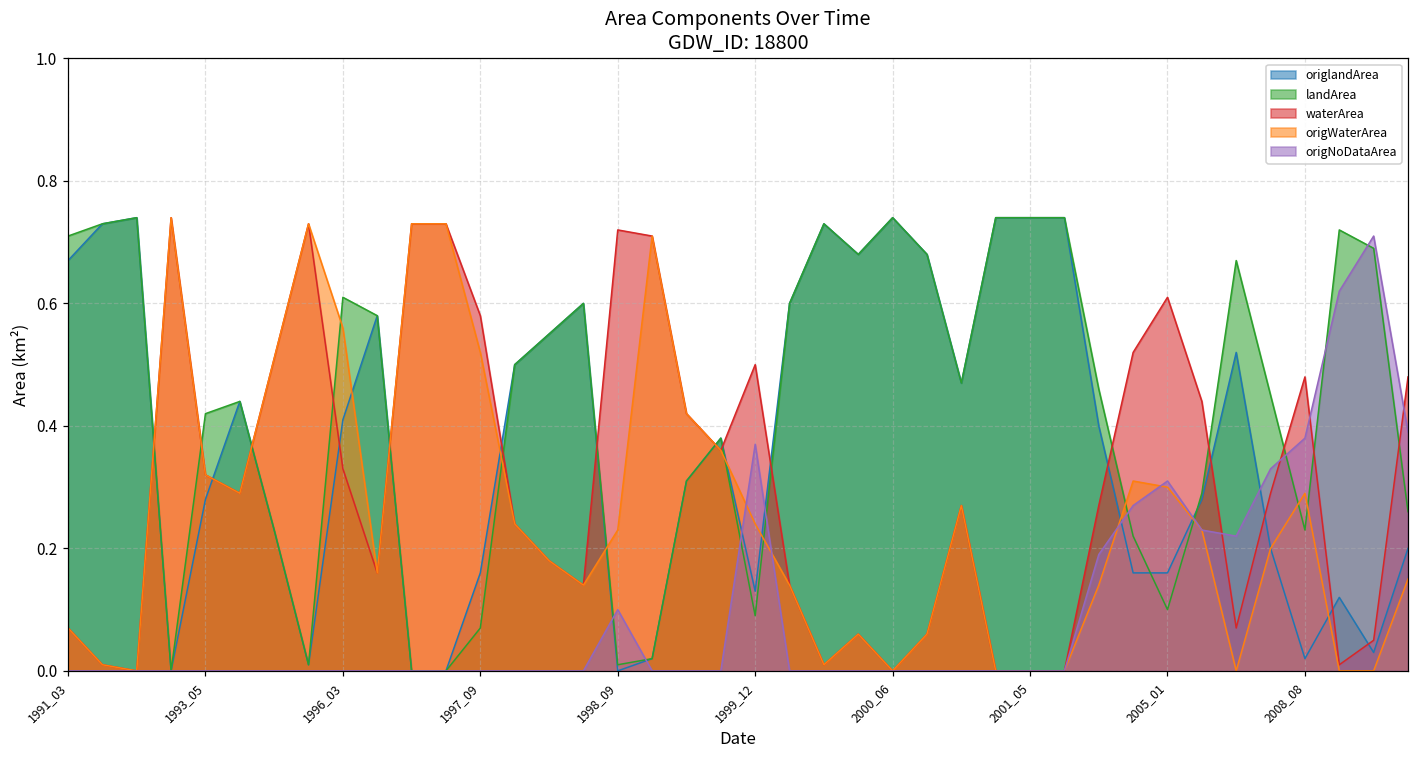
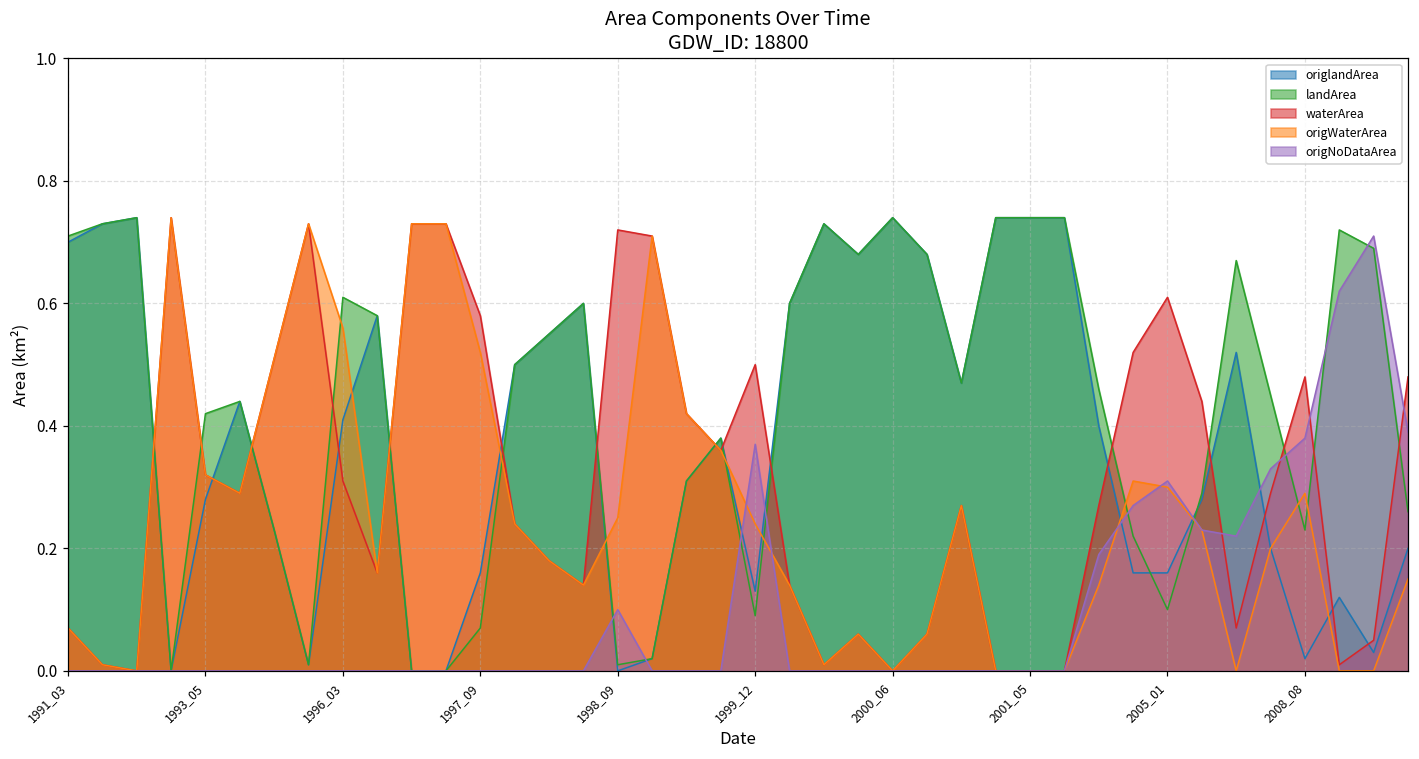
origlandArea, 1991_03: 0.67 -> 0.70
waterArea, 1996_03: 0.33 -> 0.31
origWaterArea, 1998_09: 0.23 -> 0.25
